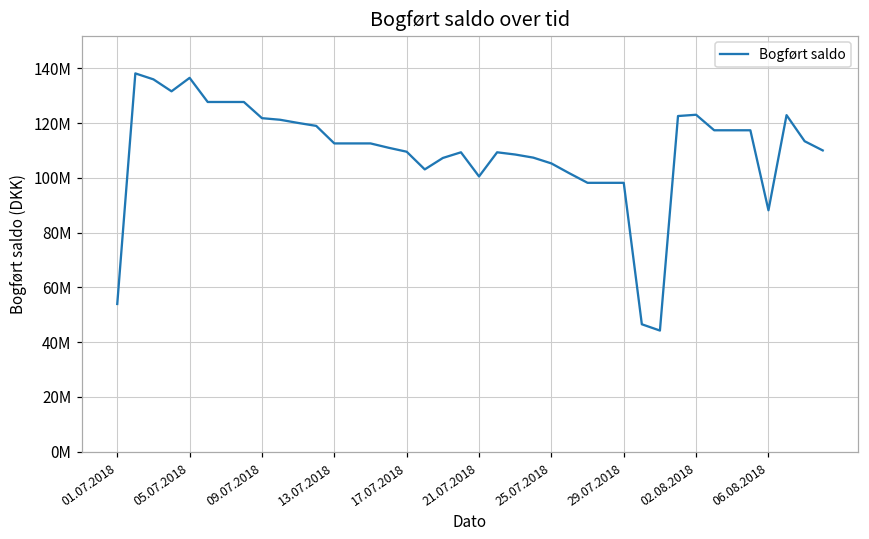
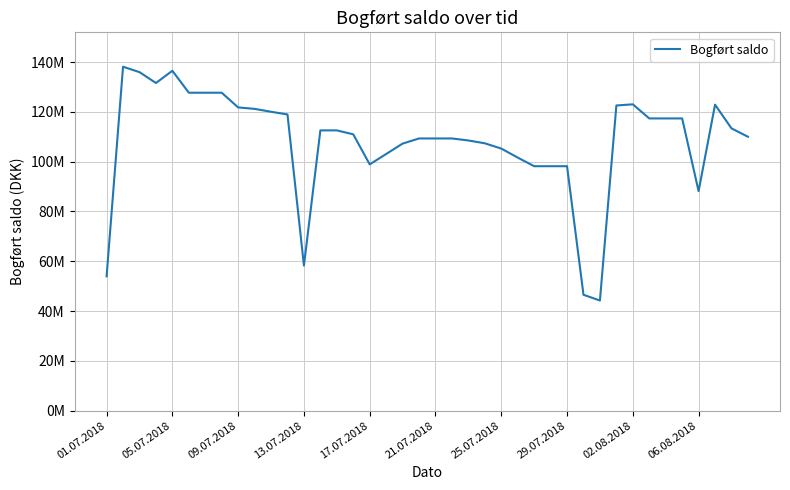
13.07.2018: 113000000 -> 58000000
17.07.2018: 110000000 -> 99000000
21.07.2018: 100000000 -> 109000000
